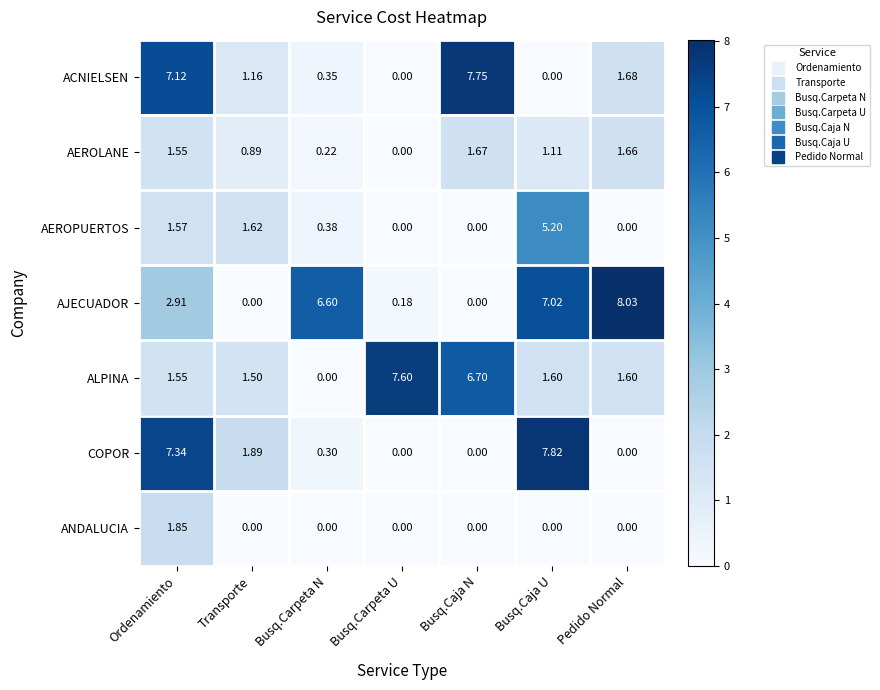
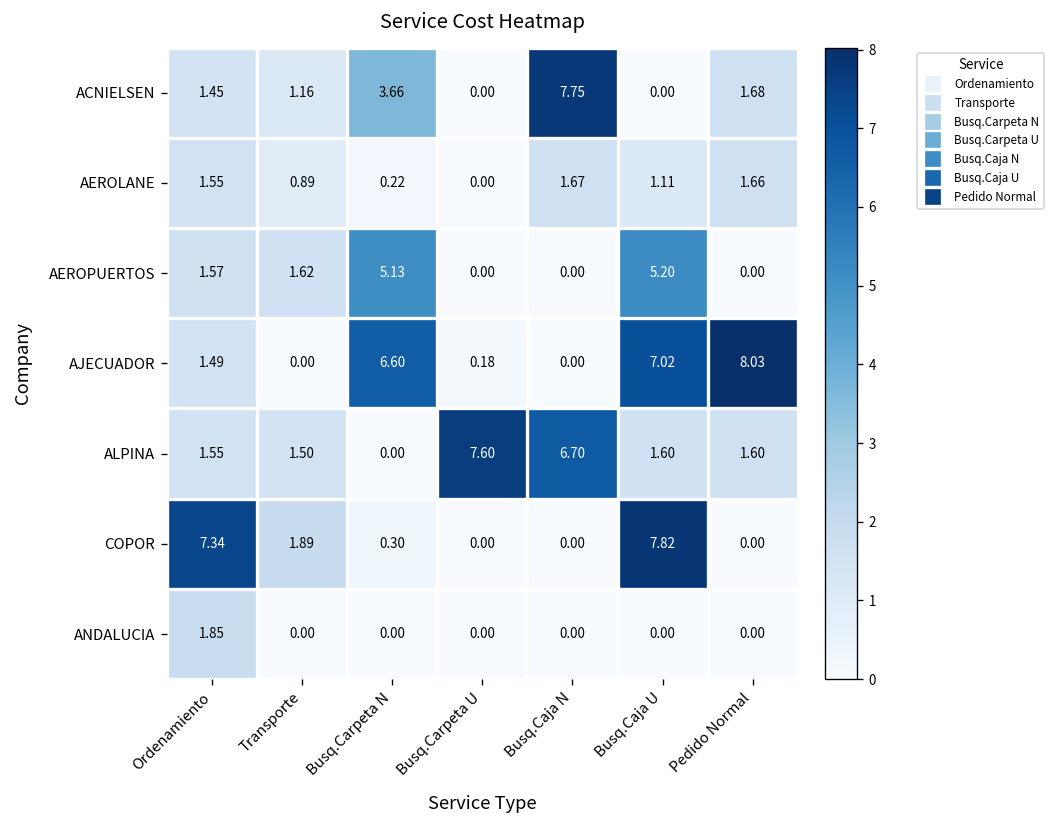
ACNIELSEN, Ordenamiento: 7.12 -> 1.45
ACNIELSEN, Busq.Carpeta N: 0.35 -> 3.66
AEROPUERTOS, Busq.Carpeta N: 0.38 -> 5.13
AJECUADOR, Ordenamiento: 2.91 -> 1.49
